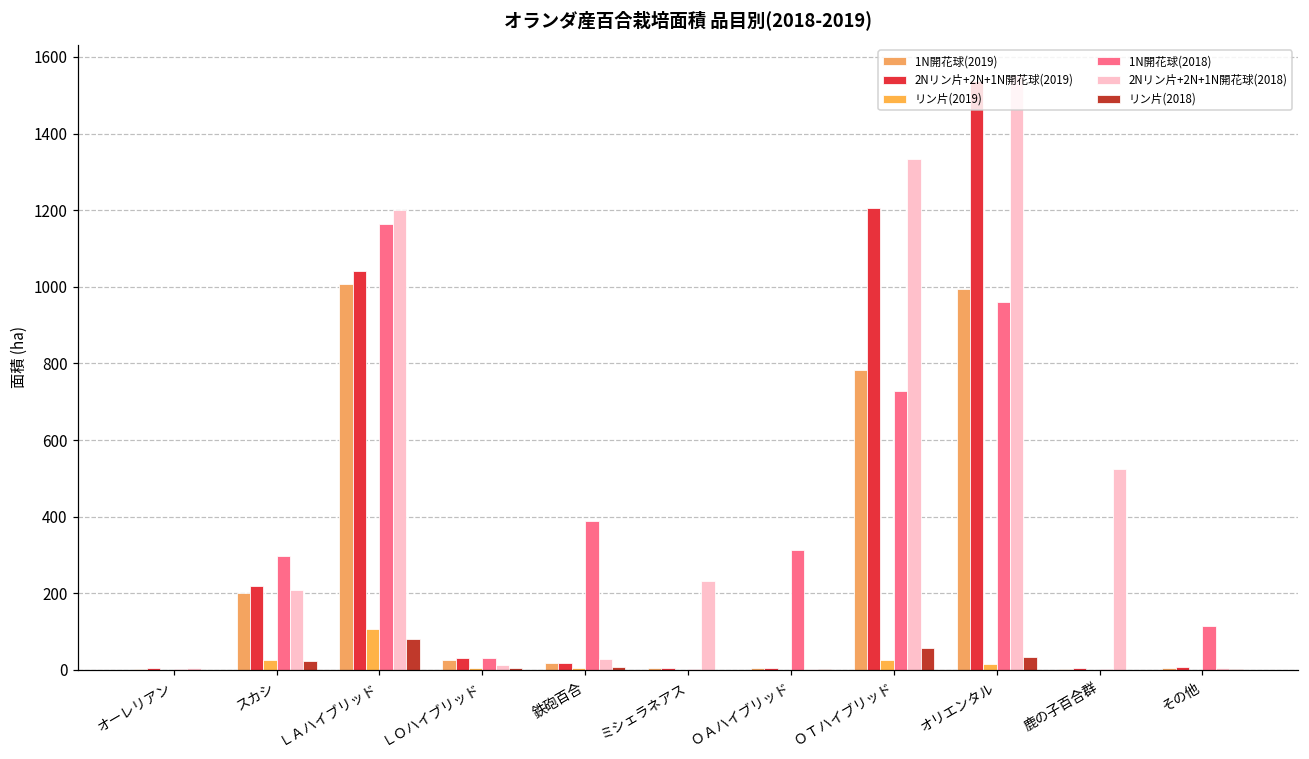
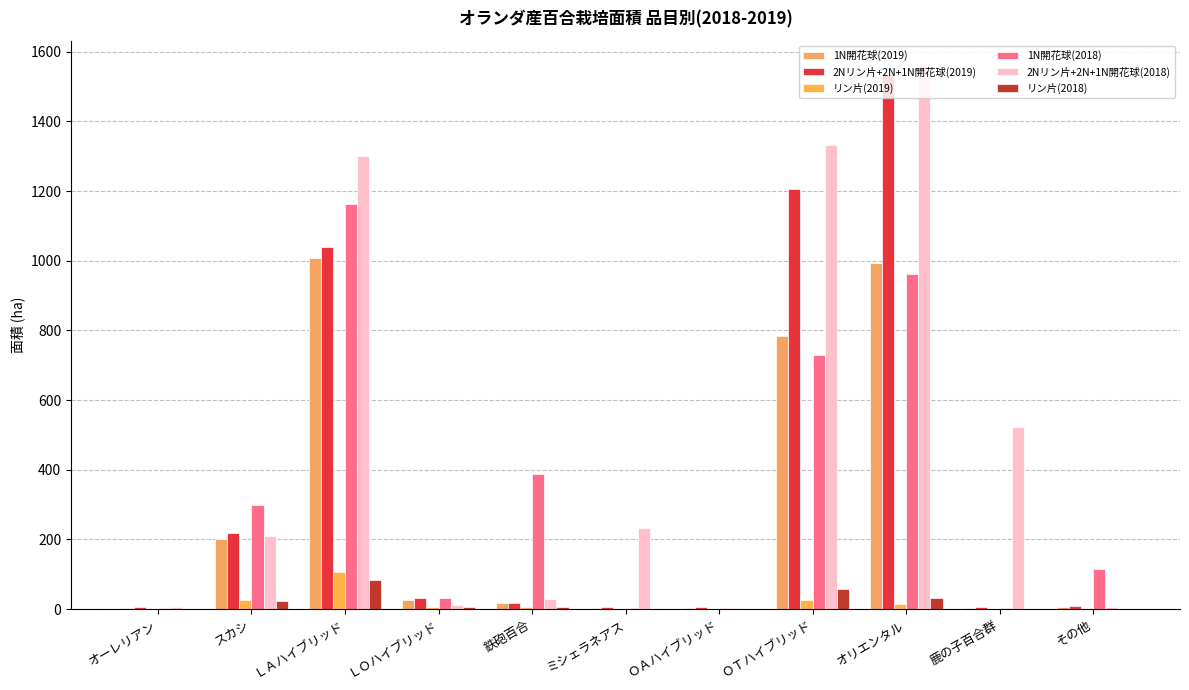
2Nリン片+2N+1N開花球(2018), ＬＡハイブリッド: 1200 -> 1300
1N開花球(2018), ＯＡハイブリッド: 310 -> 0
